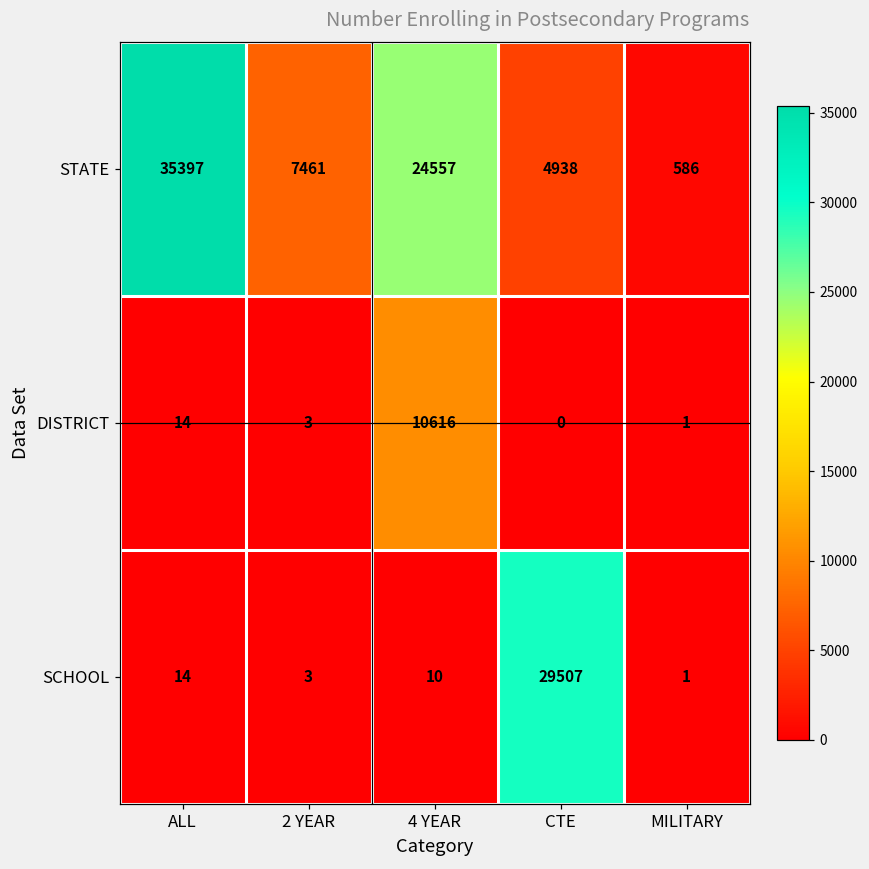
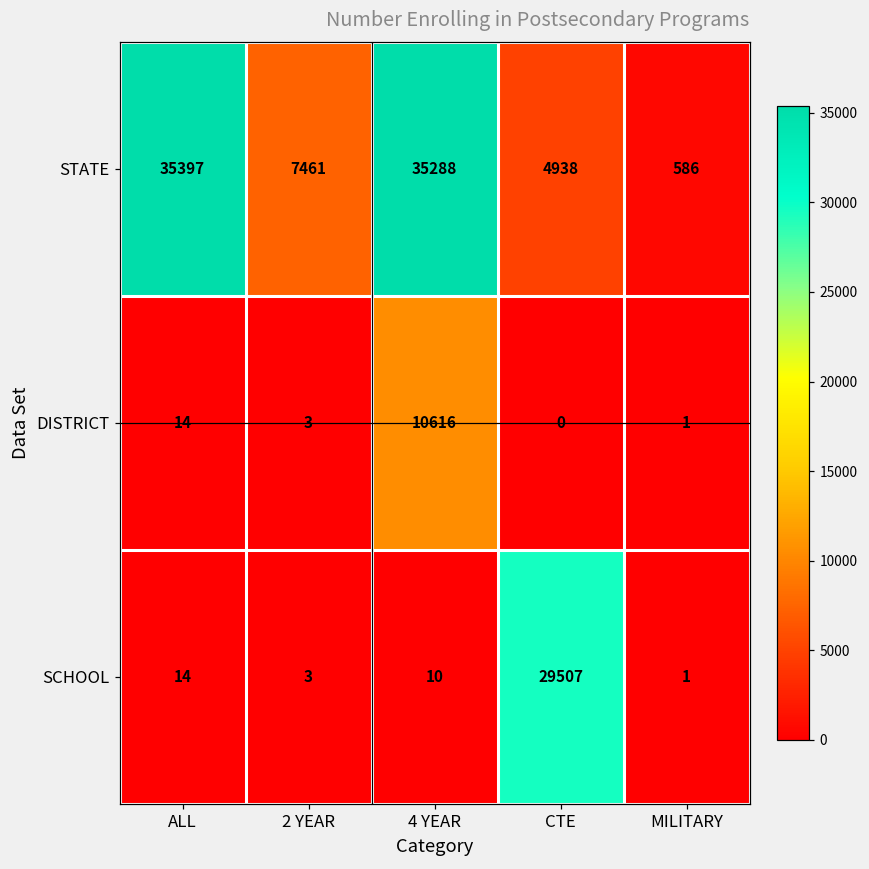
STATE, 4 YEAR: 24557 -> 35288
